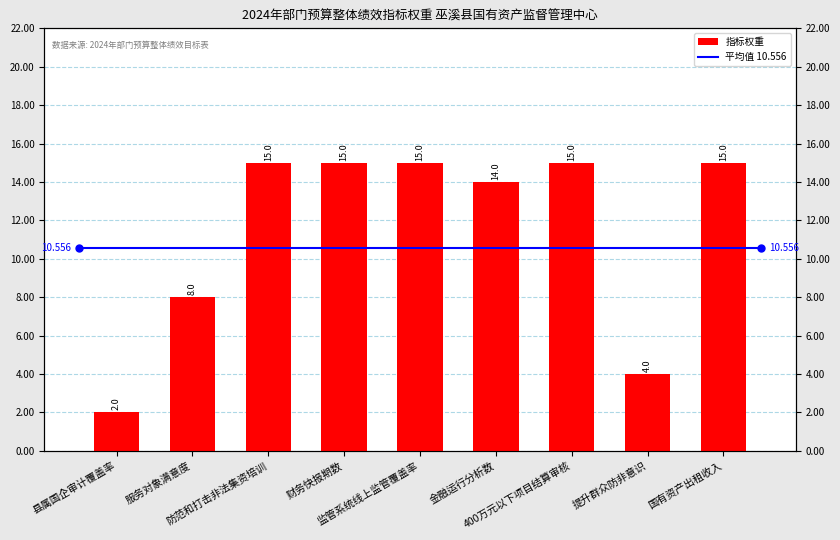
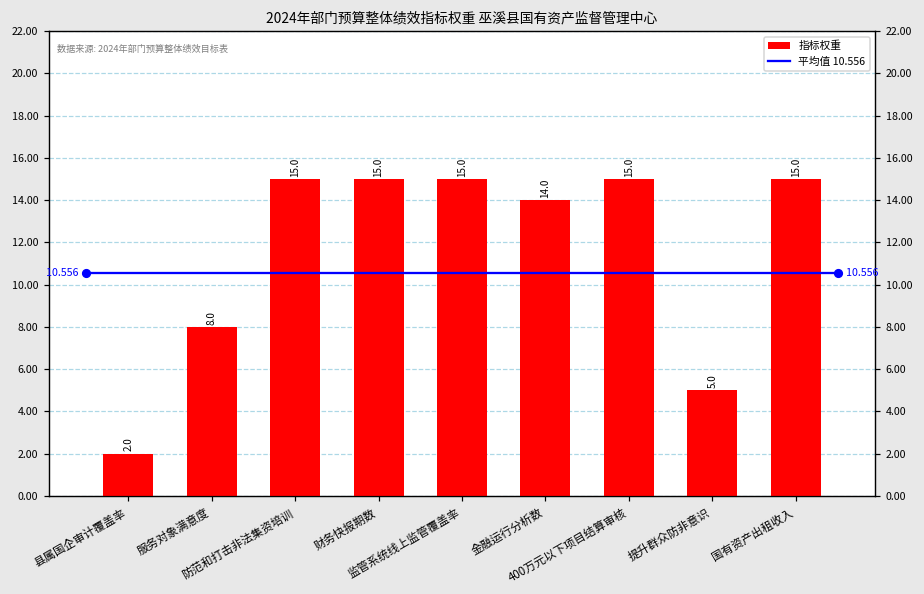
指标权重, 提升群众防非意识: 4.0 -> 5.0
